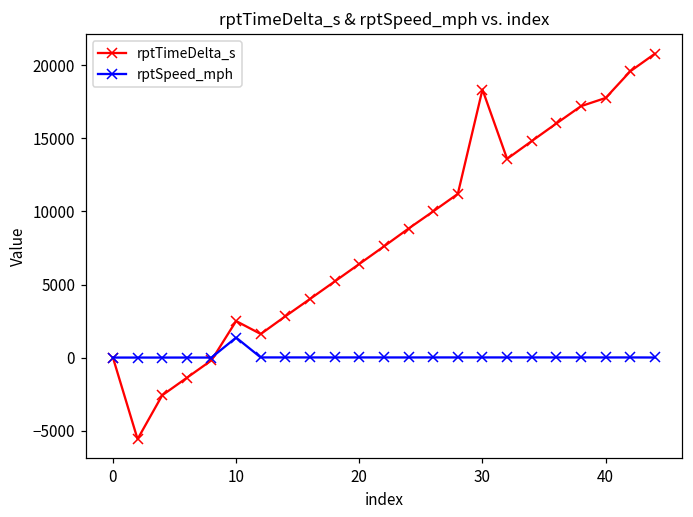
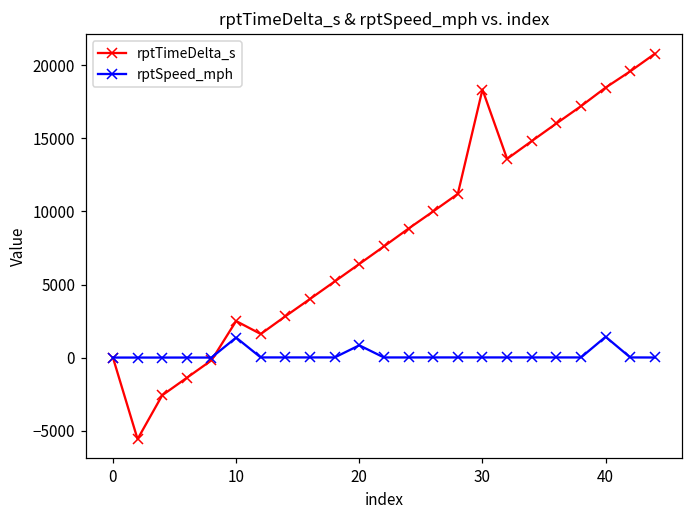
rptSpeed_mph, 20: 0 -> 800
rptTimeDelta_s, 40: 17800 -> 18500
rptSpeed_mph, 40: 0 -> 1400
